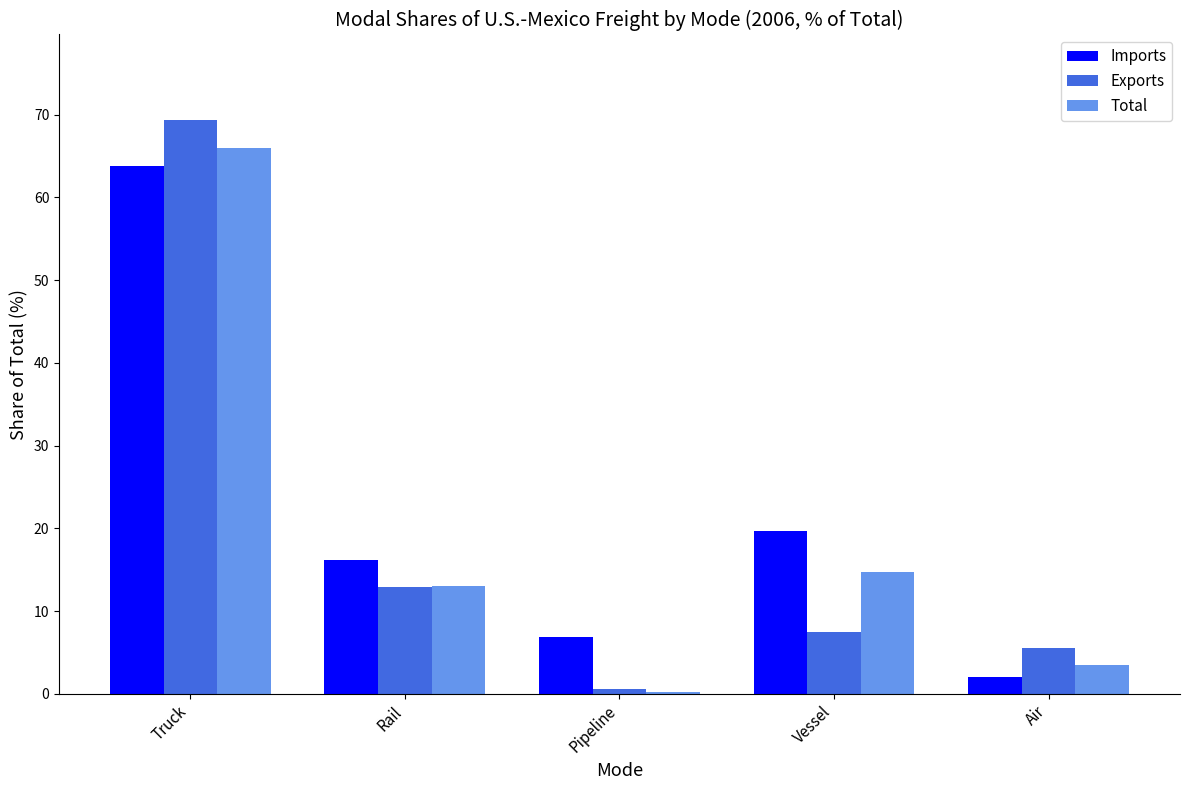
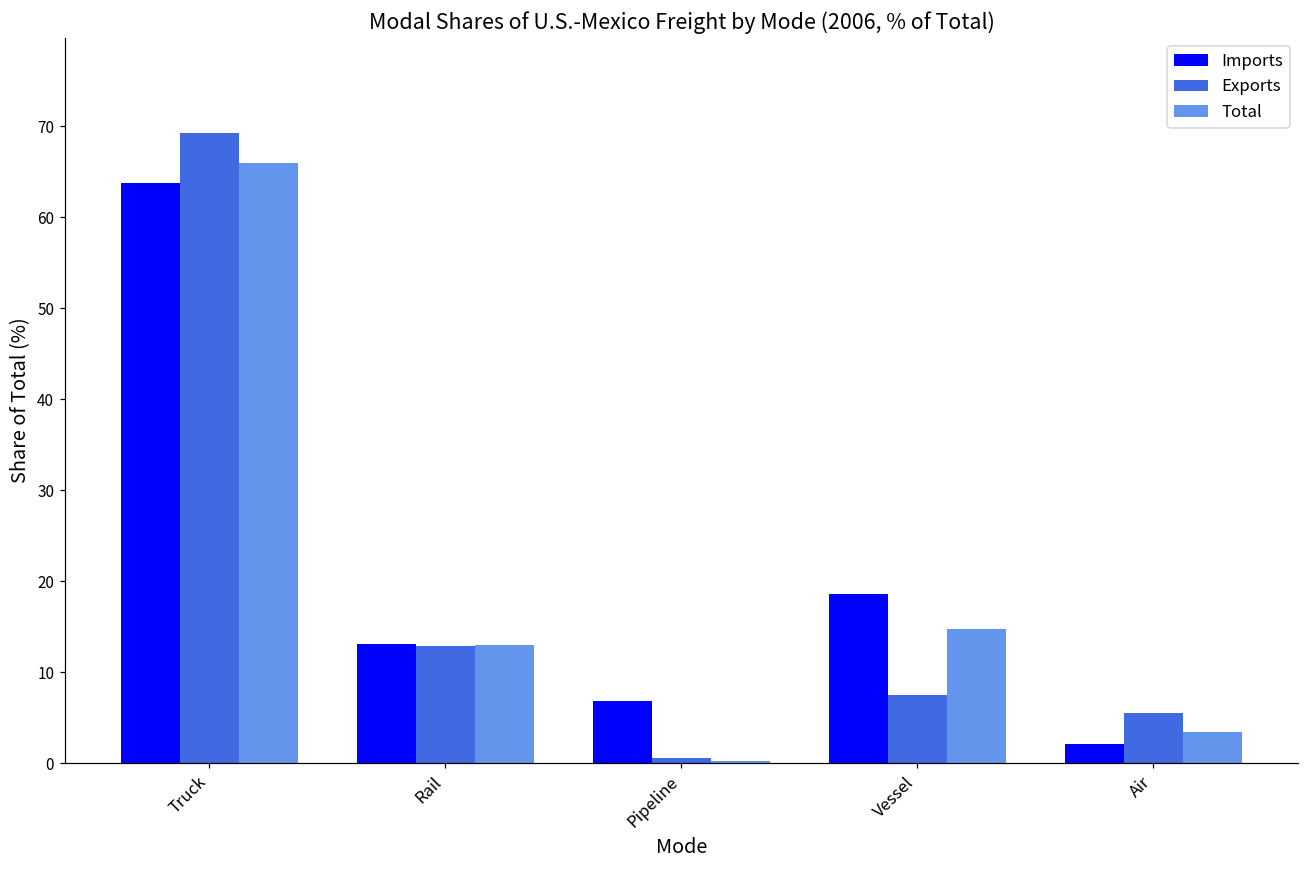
Imports, Rail: 16 -> 13
Imports, Vessel: 20 -> 19
